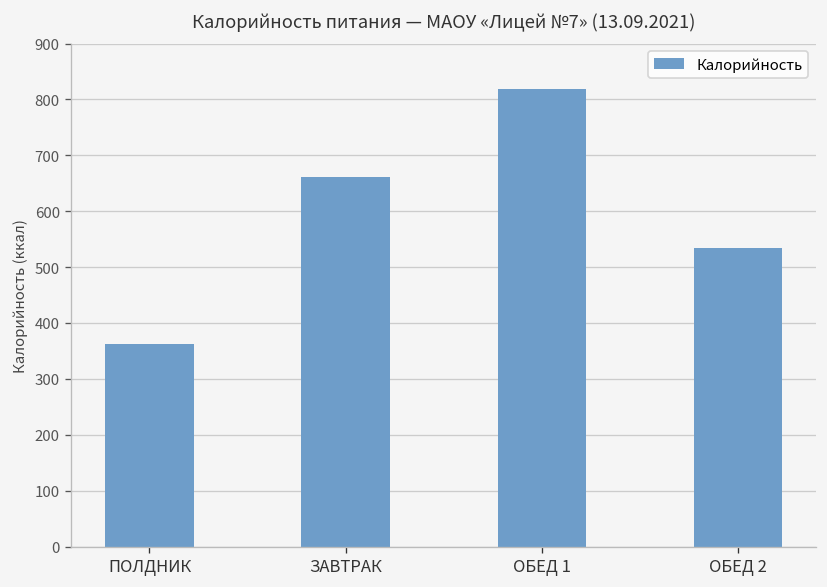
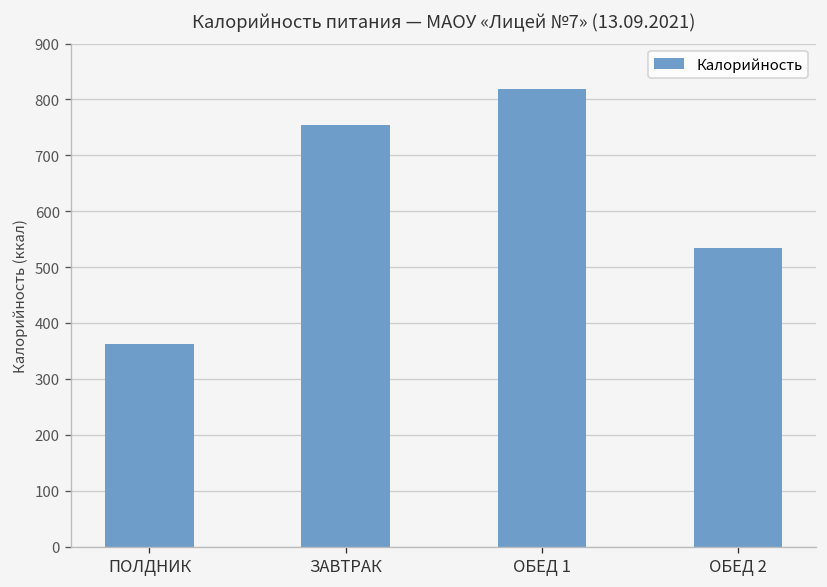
ЗАВТРАК: 660 -> 760
